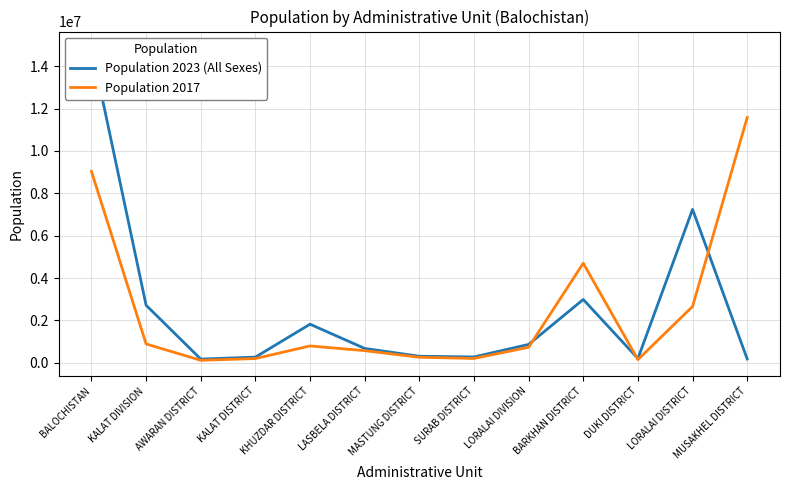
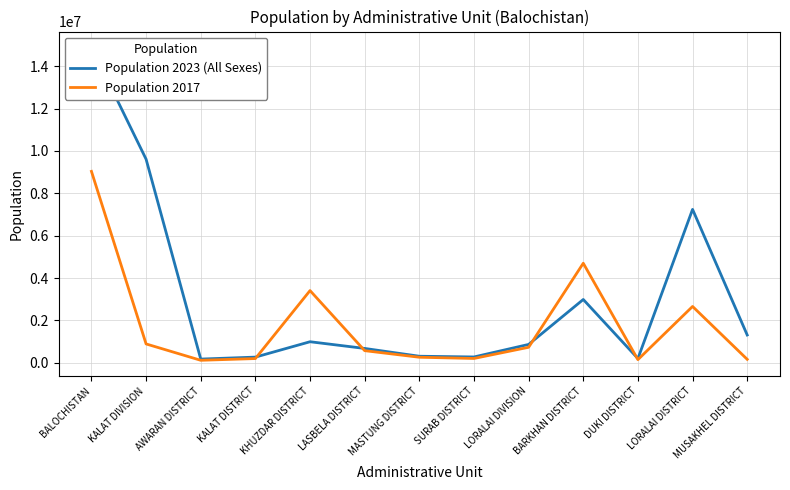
Population 2023 (All Sexes), KALAT DIVISION: 2700000 -> 9600000
Population 2023 (All Sexes), KHUZDAR DISTRICT: 1800000 -> 1000000
Population 2017, KHUZDAR DISTRICT: 800000 -> 3400000
Population 2023 (All Sexes), MUSAKHEL DISTRICT: 200000 -> 1300000
Population 2017, MUSAKHEL DISTRICT: 11600000 -> 200000
